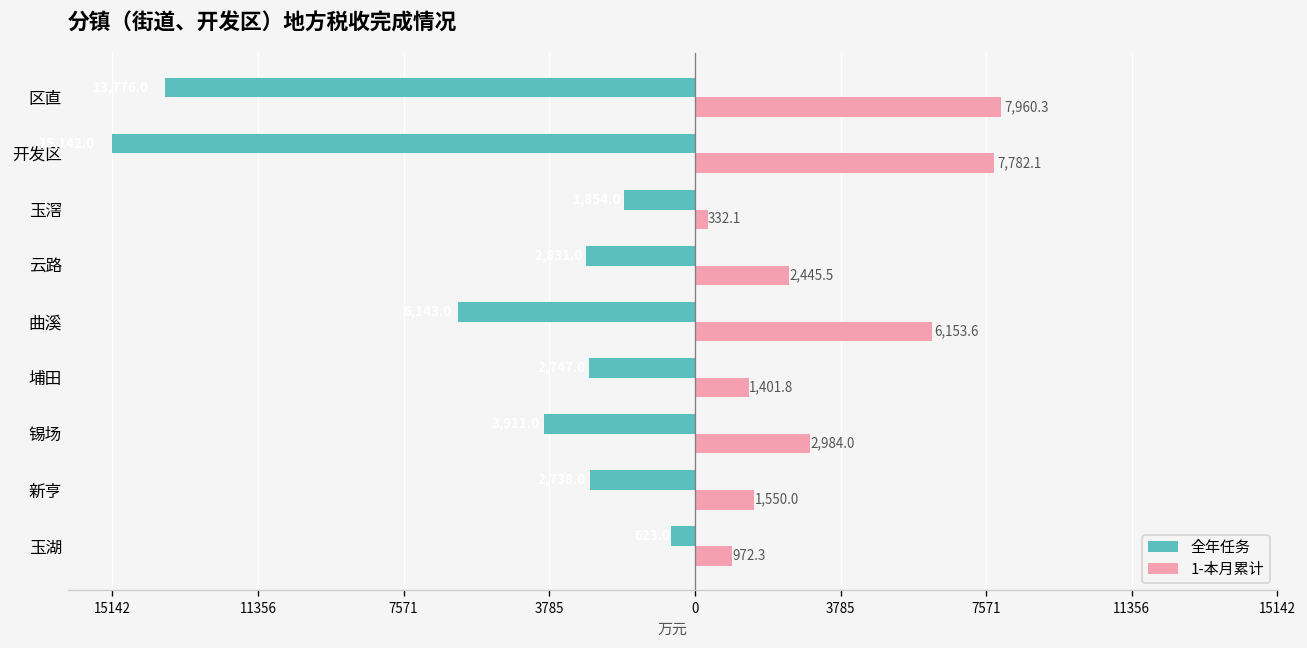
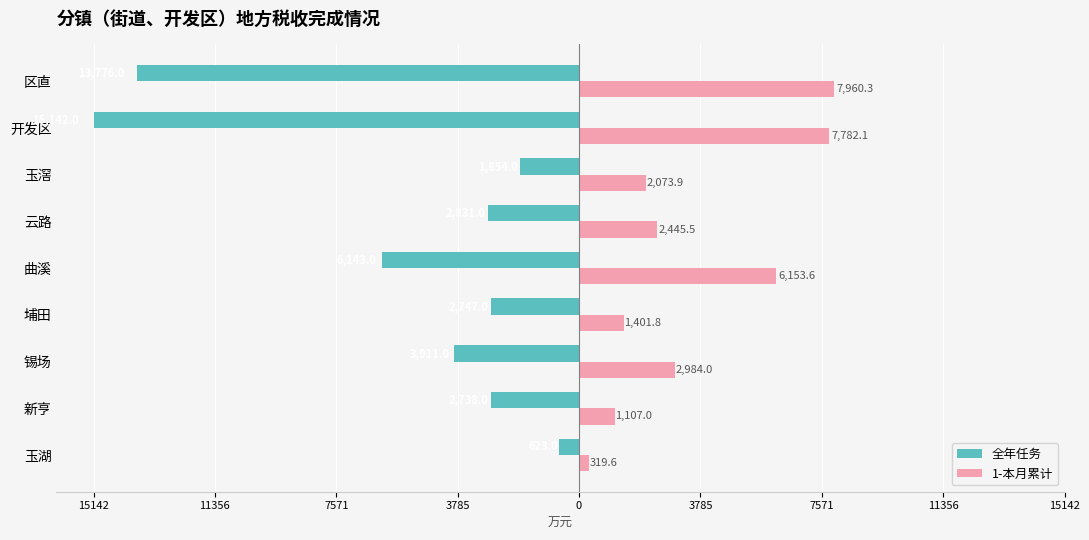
1-本月累计, 玉滘: 332.1 -> 2,073.9
1-本月累计, 新亨: 1,550.0 -> 1,107.0
1-本月累计, 玉湖: 972.3 -> 319.6
